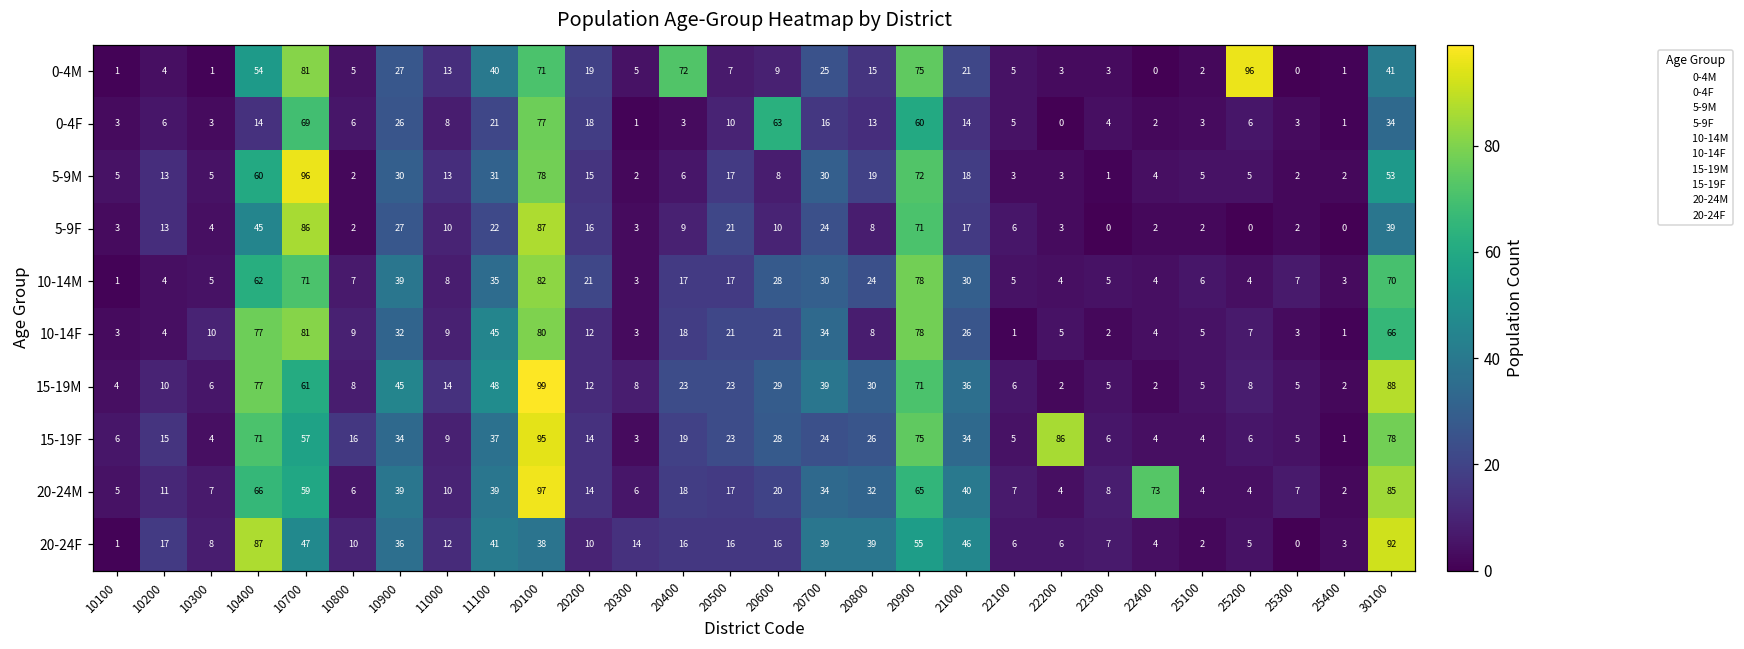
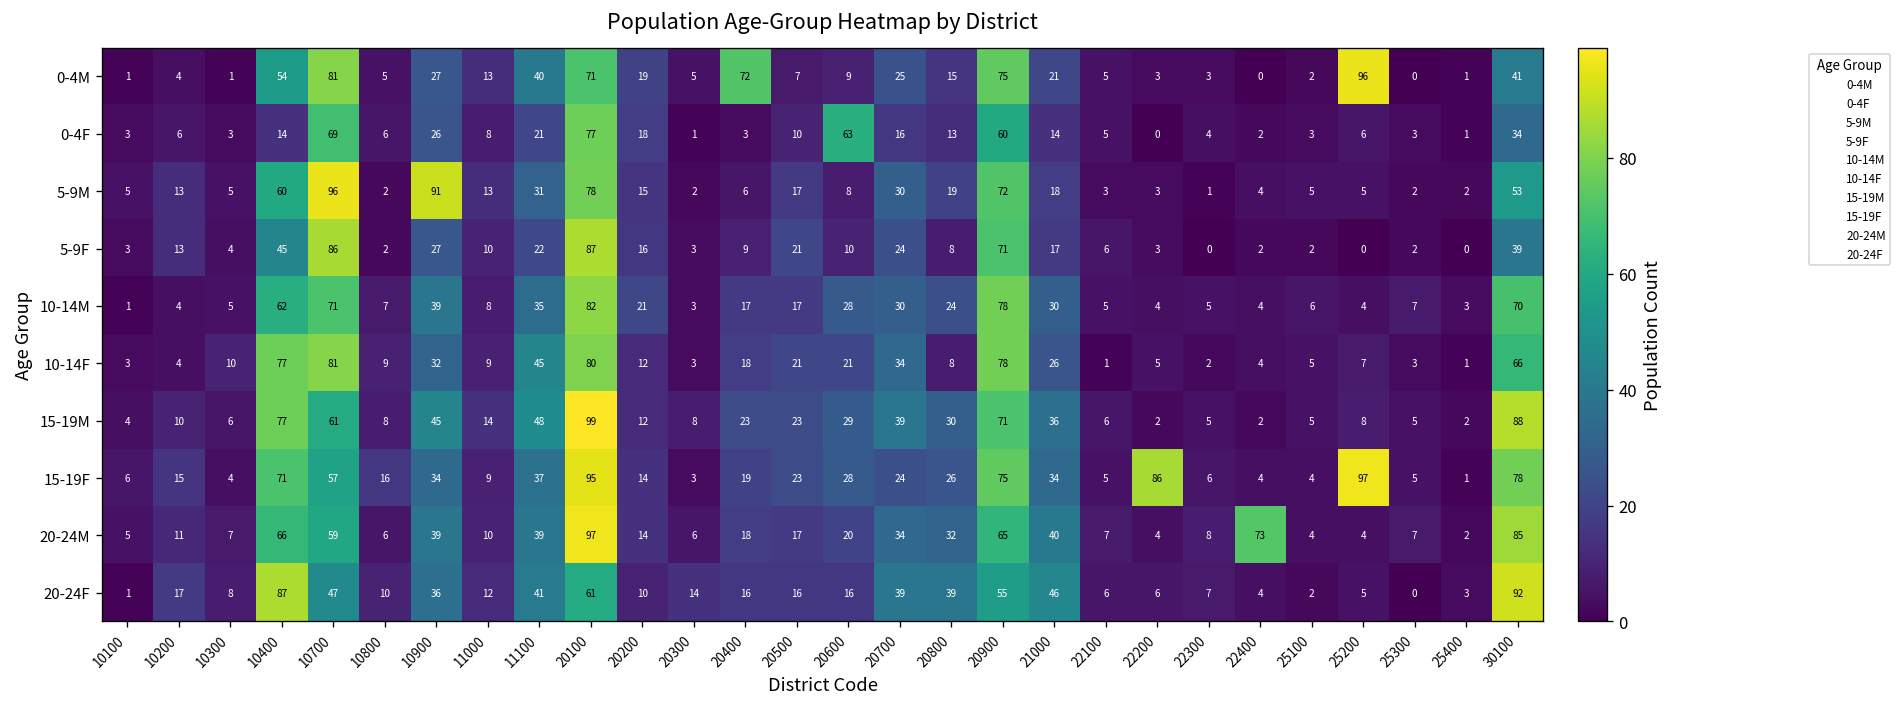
5-9M, 10900: 30 -> 91
15-19F, 25200: 6 -> 97
20-24F, 20100: 38 -> 61
